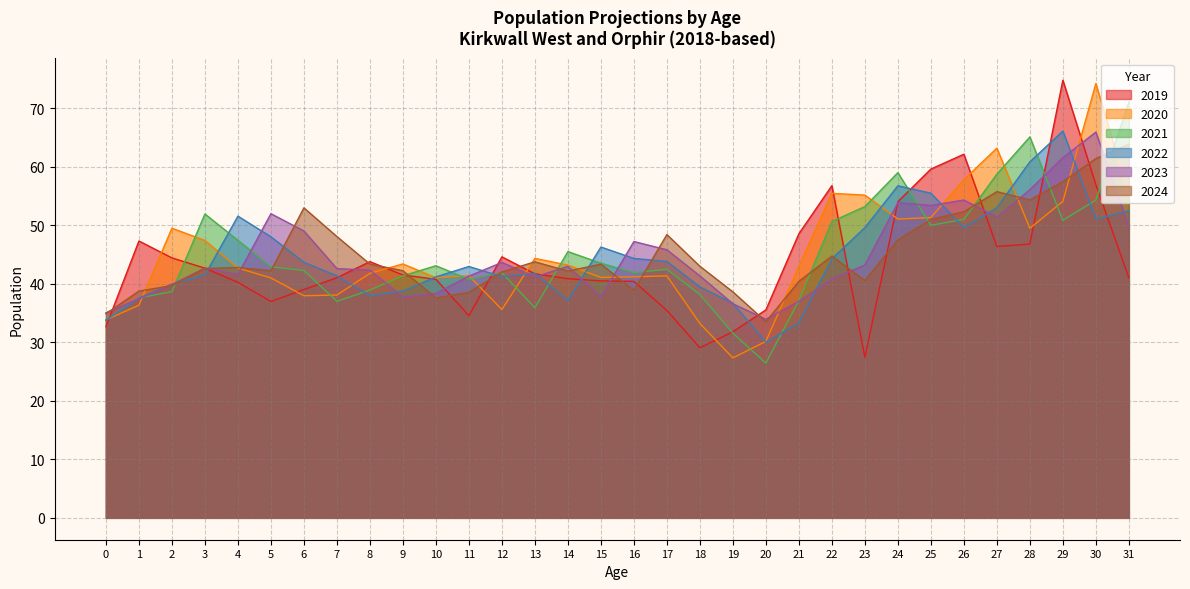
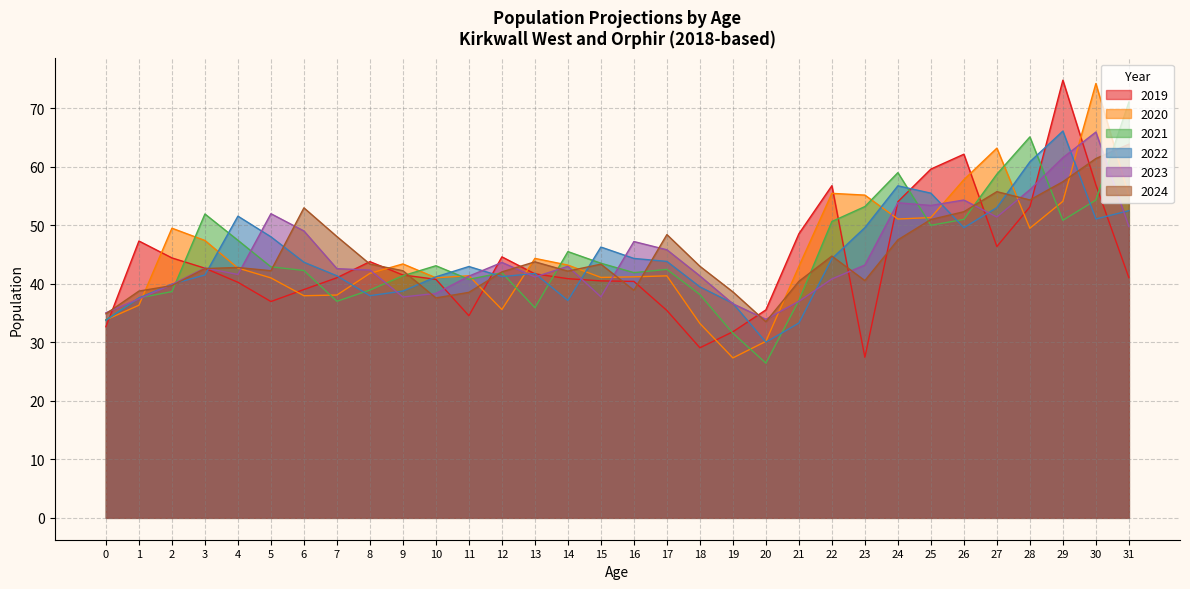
2019, 28: 47 -> 53
